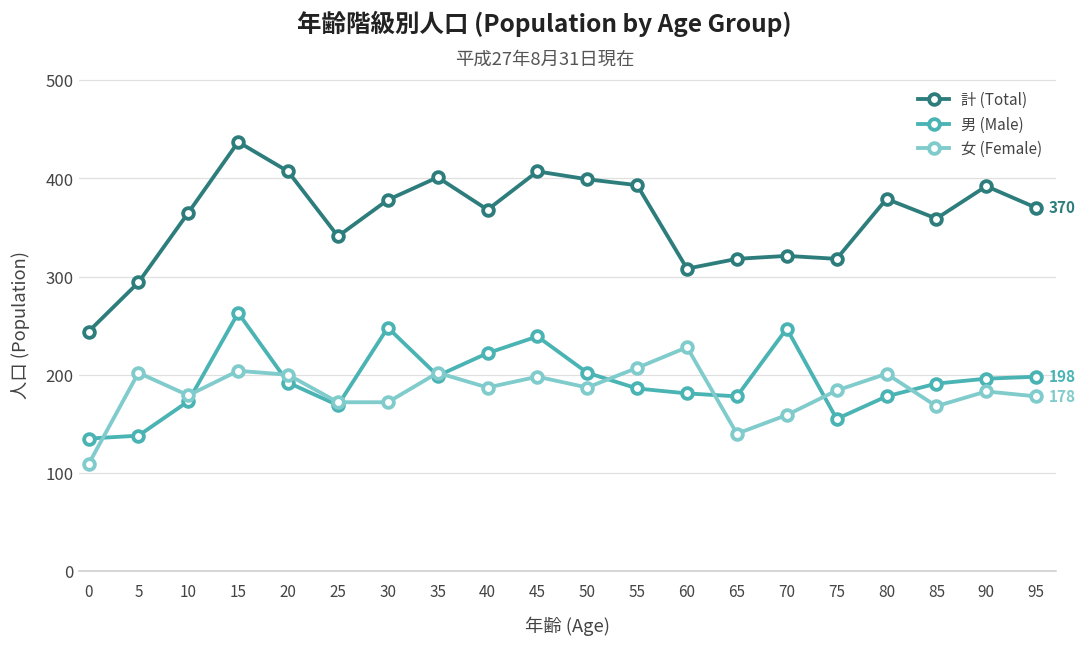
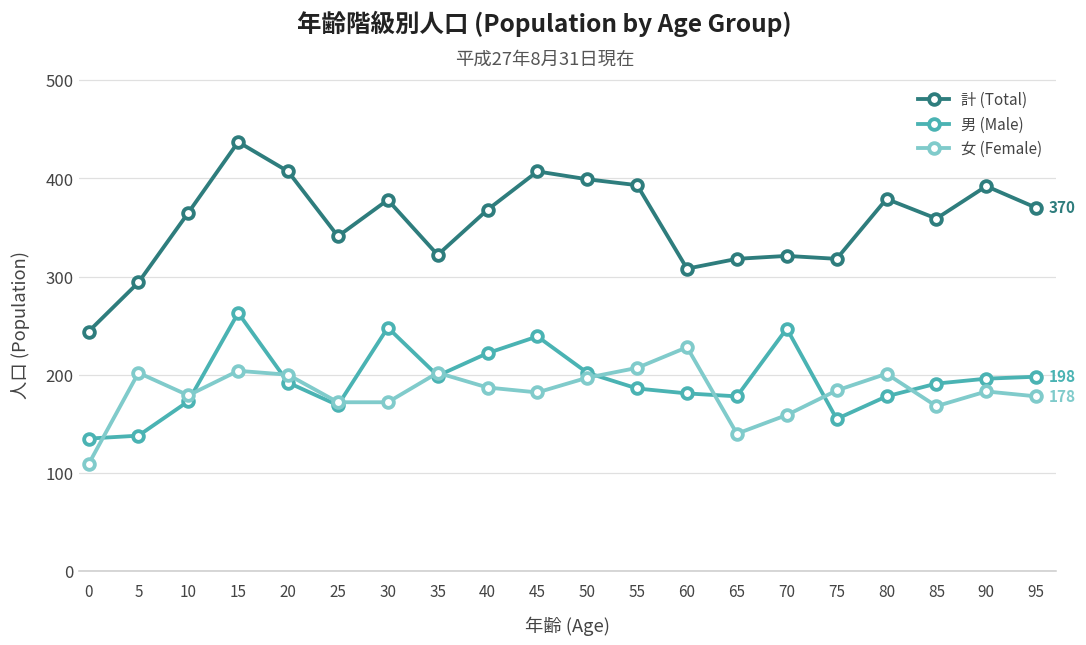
計 (Total), 35: 400 -> 320
女 (Female), 45: 200 -> 180
女 (Female), 50: 190 -> 200
